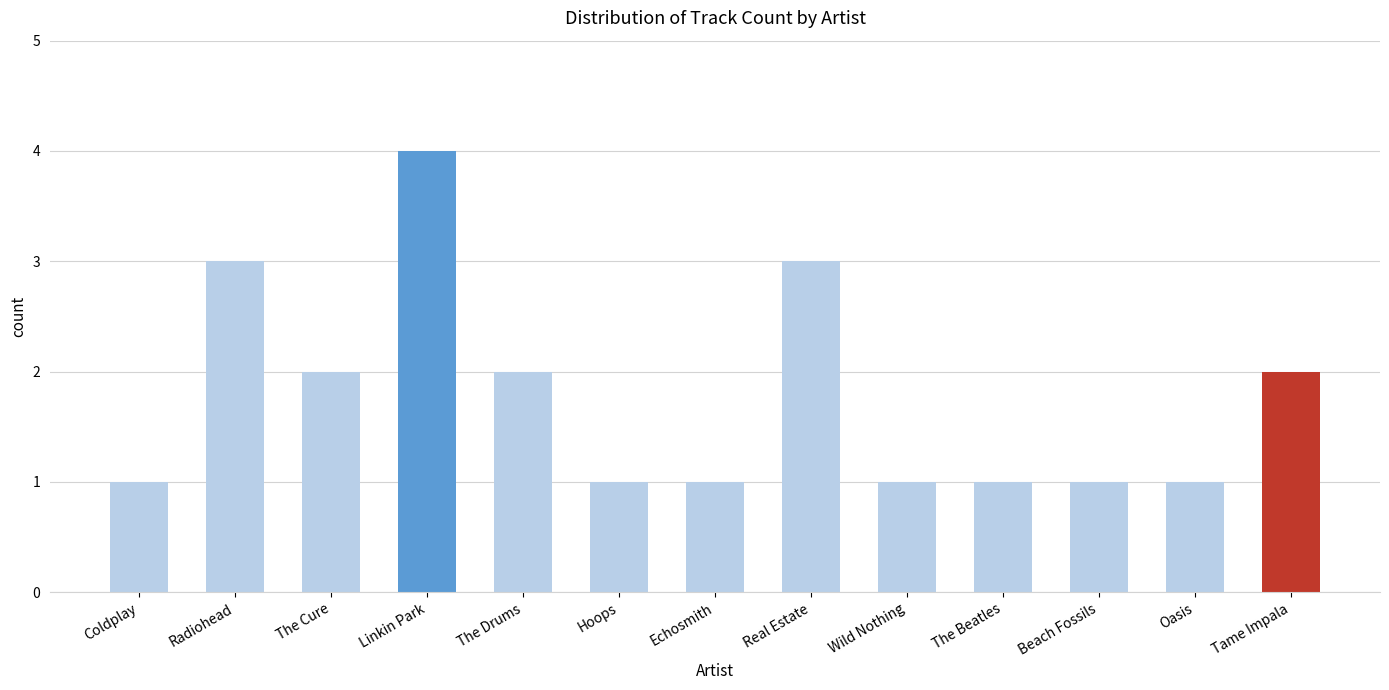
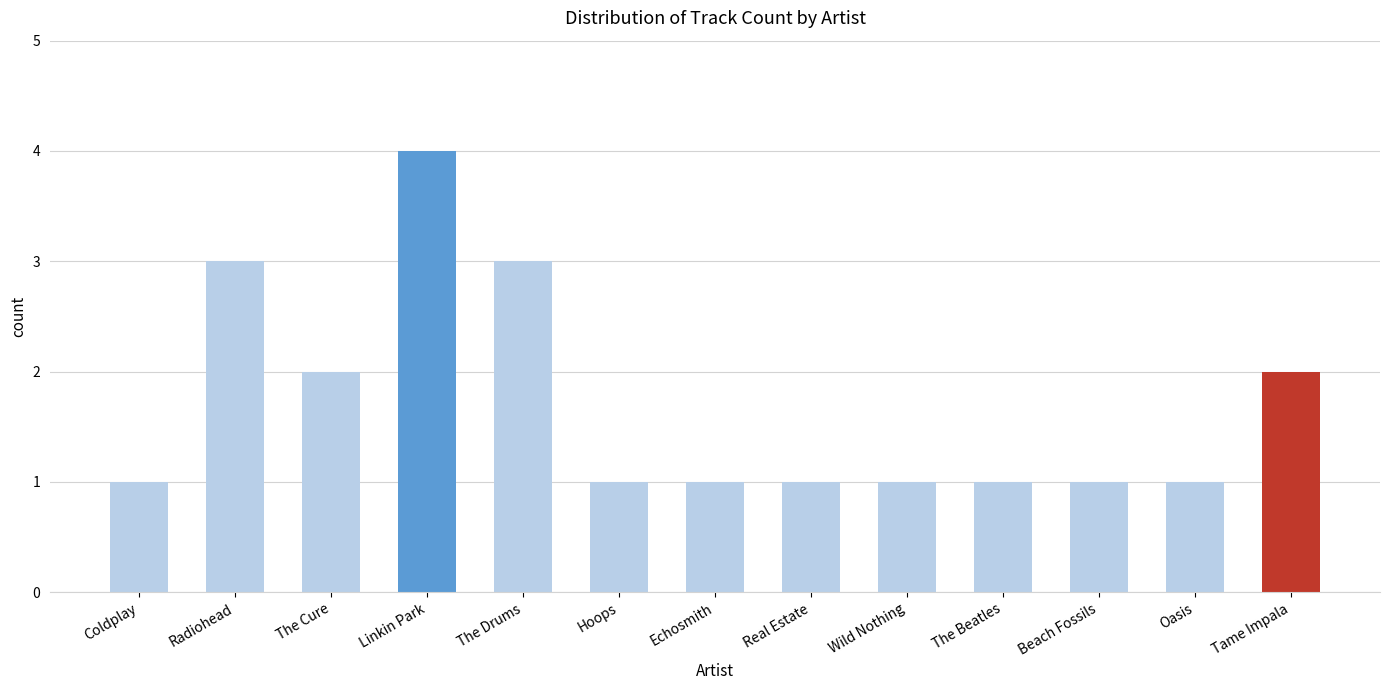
The Drums: 2 -> 3
Real Estate: 3 -> 1
